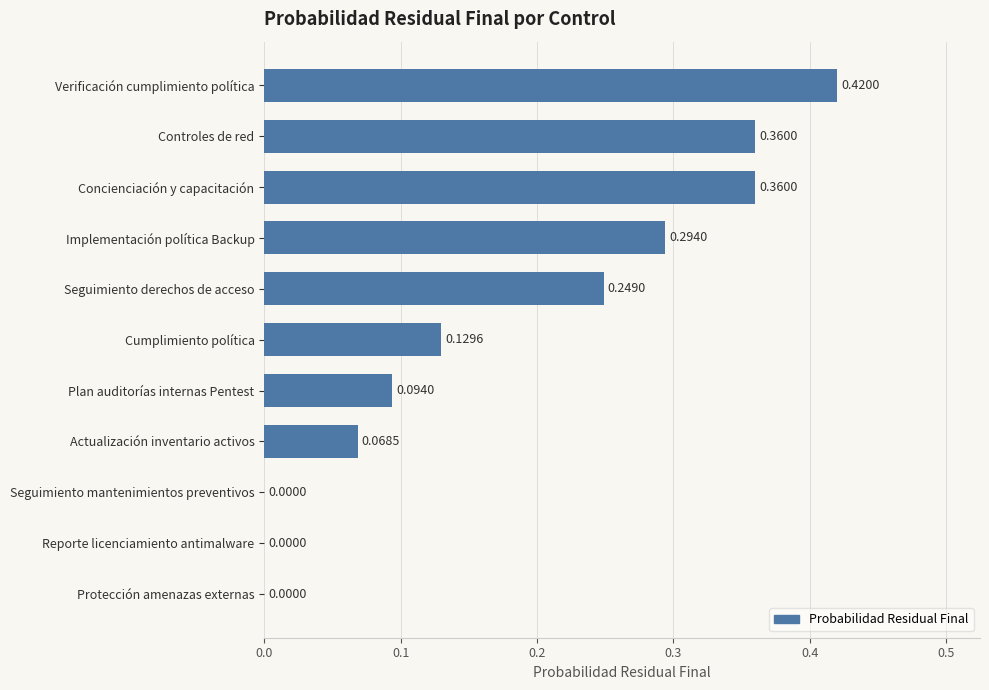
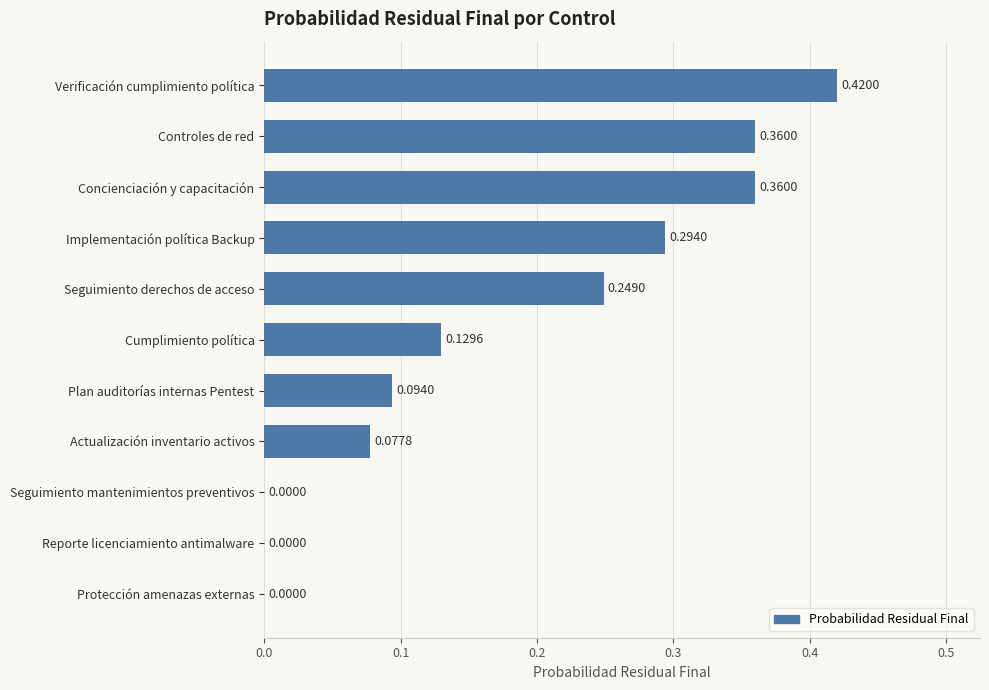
Actualización inventario activos: 0.0685 -> 0.0778
